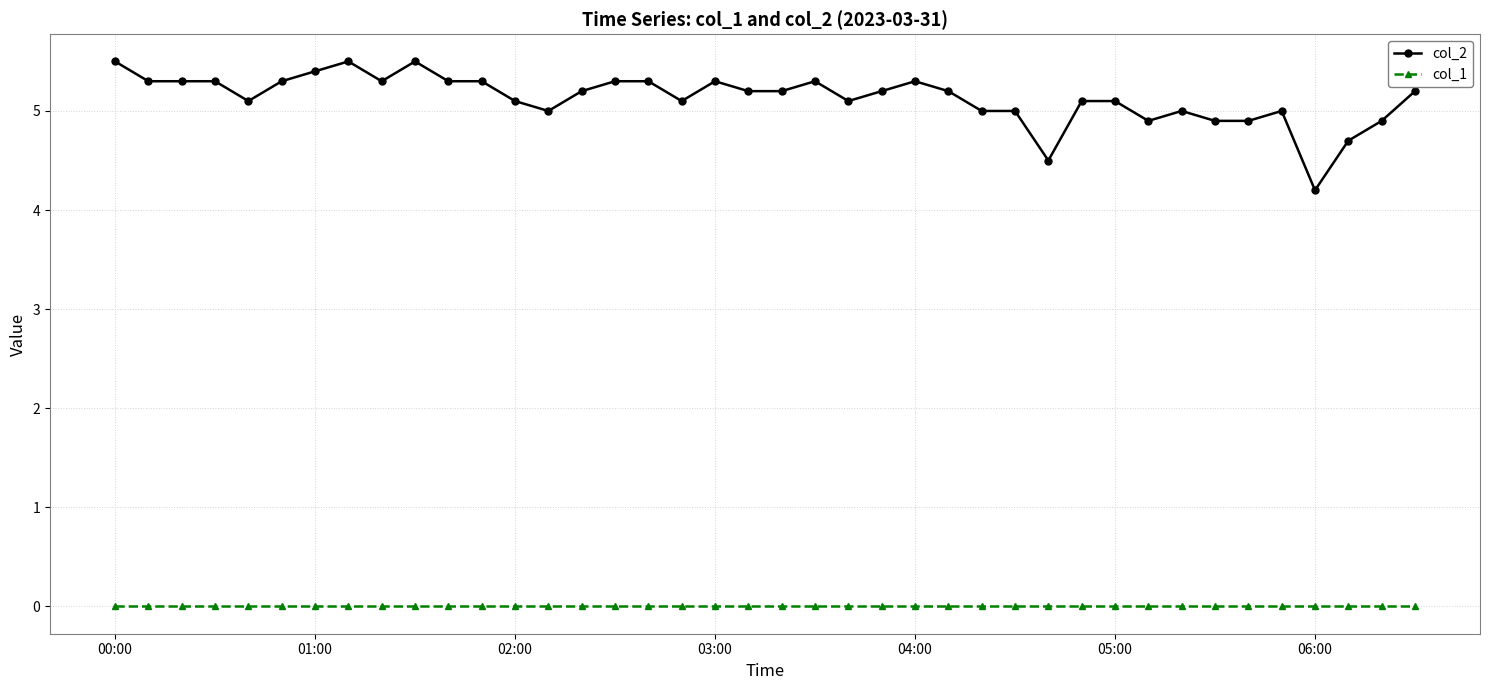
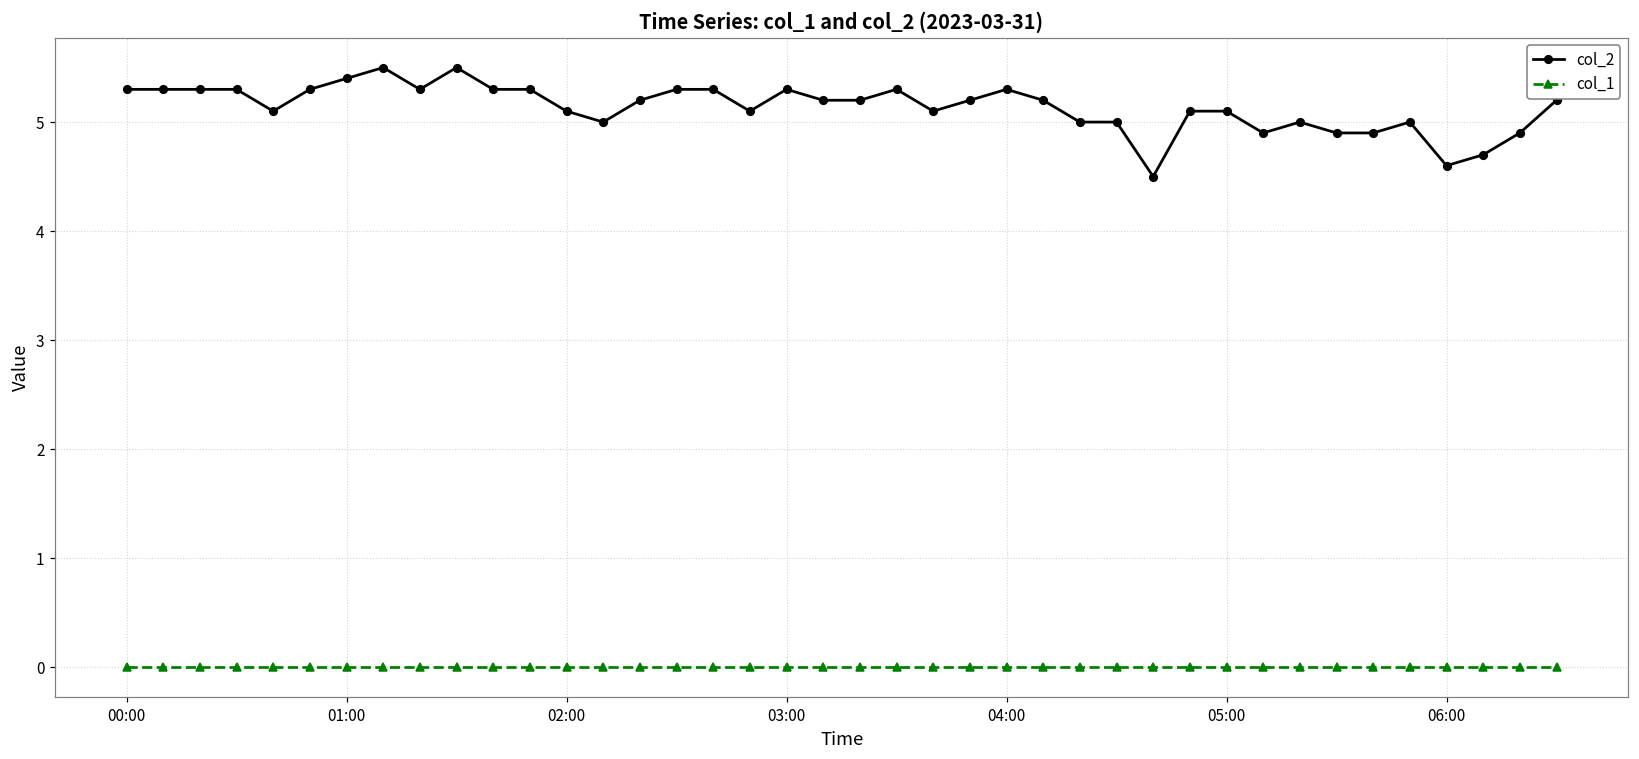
col_2, 00:00: 5.5 -> 5.3
col_2, 06:00: 4.2 -> 4.6
